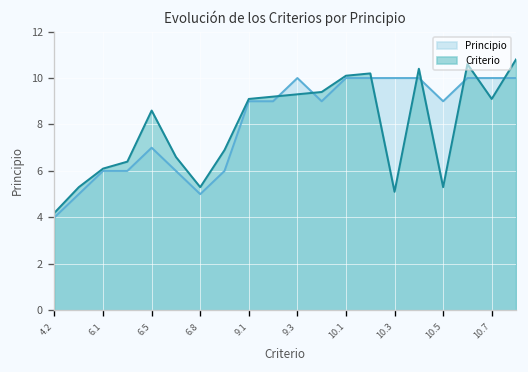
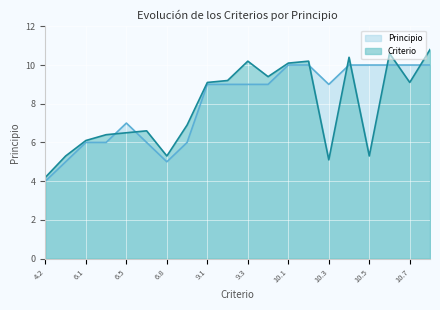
Criterio, 6.5: 8.6 -> 6.5
Principio, 9.3: 10 -> 9
Criterio, 9.3: 9.3 -> 10.2
Principio, 10.3: 10 -> 9
Principio, 10.5: 9 -> 10
